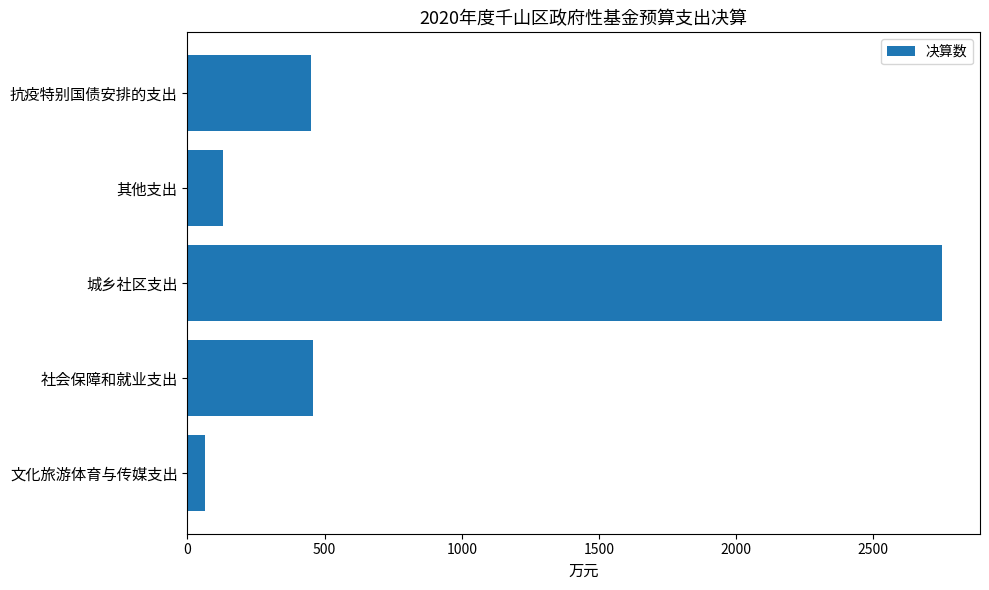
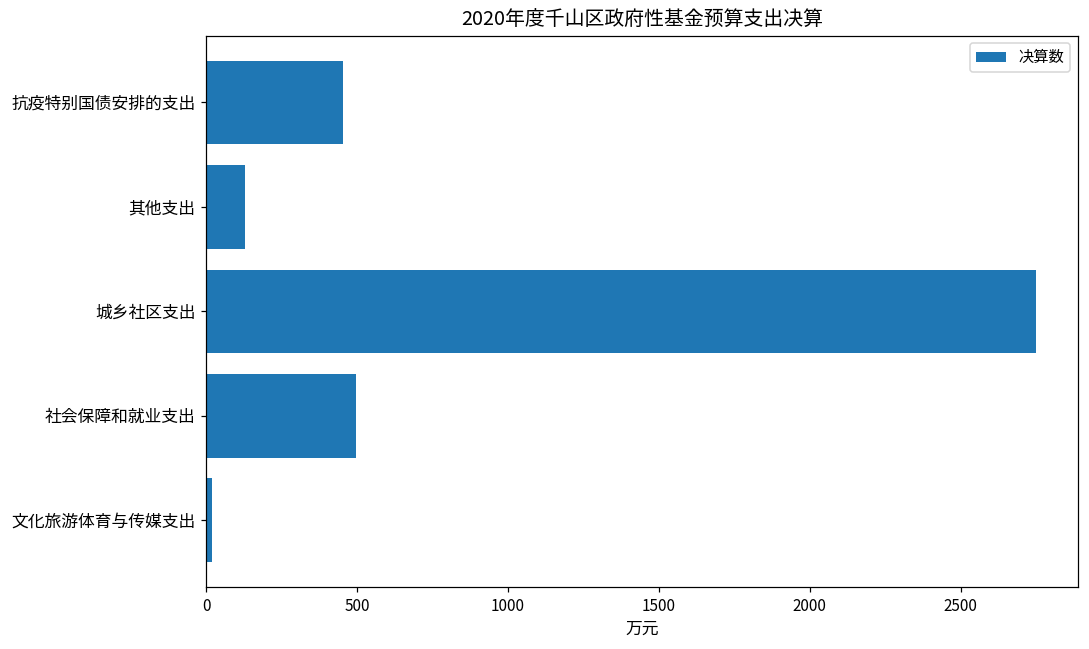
社会保障和就业支出: 460 -> 500
文化旅游体育与传媒支出: 60 -> 20
